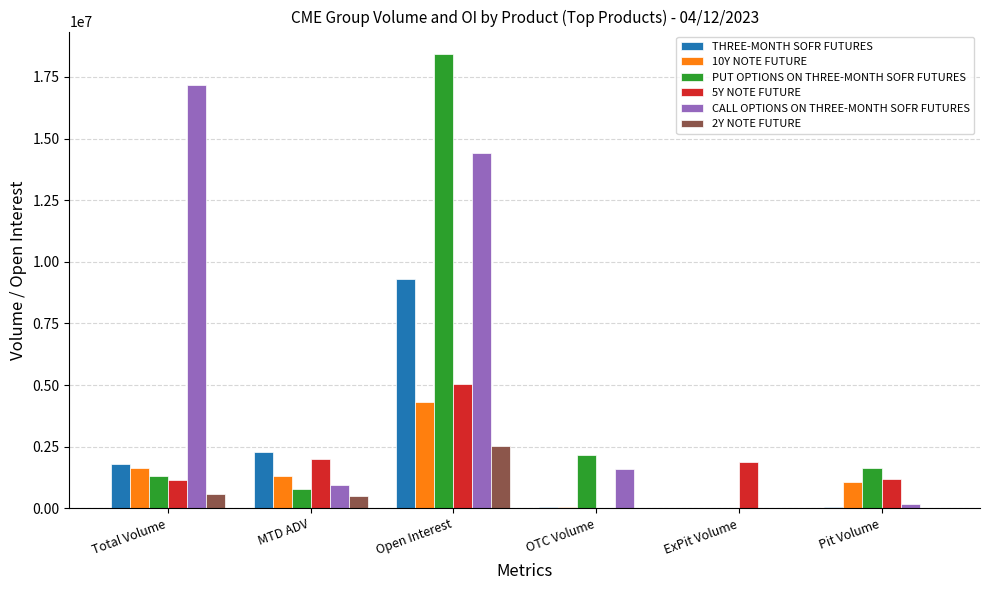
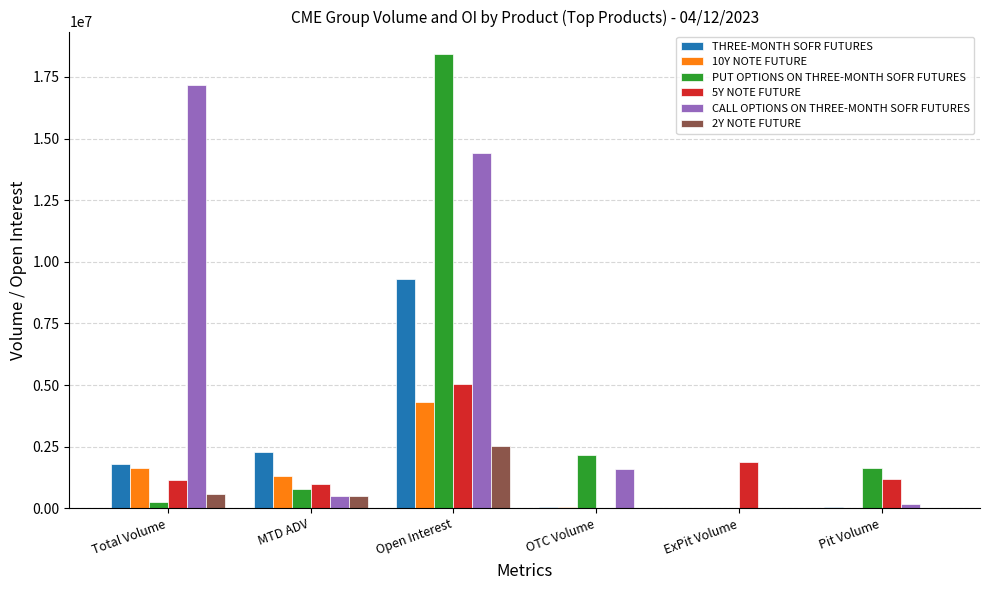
PUT OPTIONS ON THREE-MONTH SOFR FUTURES, Total Volume: 1300000 -> 200000
5Y NOTE FUTURE, MTD ADV: 2000000 -> 1000000
CALL OPTIONS ON THREE-MONTH SOFR FUTURES, MTD ADV: 1000000 -> 500000
10Y NOTE FUTURE, Pit Volume: 1100000 -> 0
